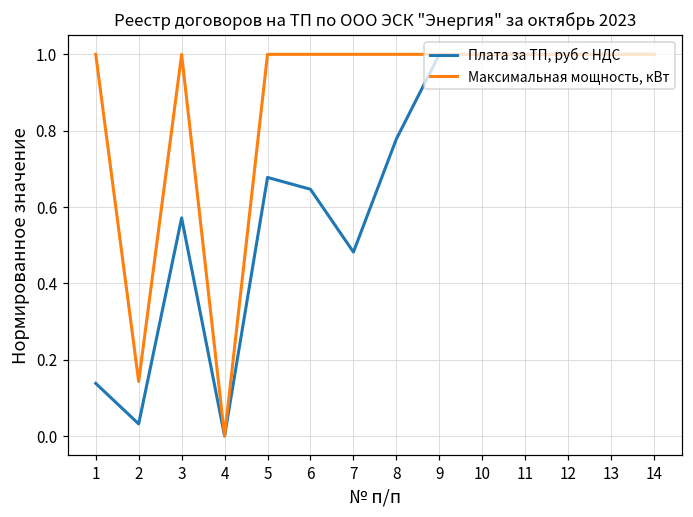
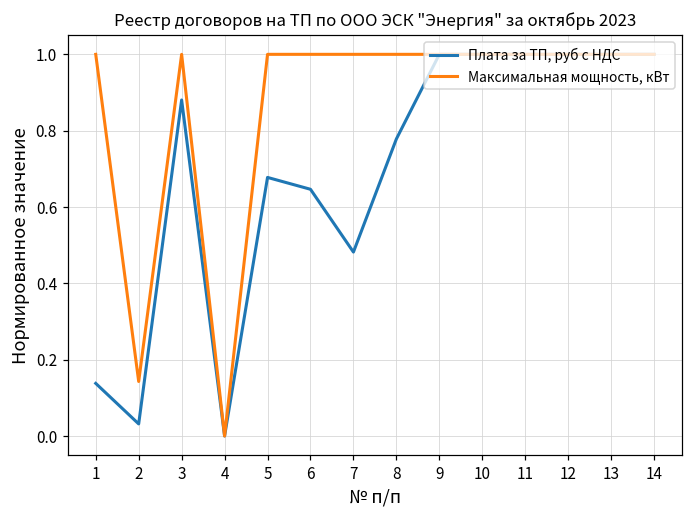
Плата за ТП, руб с НДС, 3: 0.57 -> 0.88
